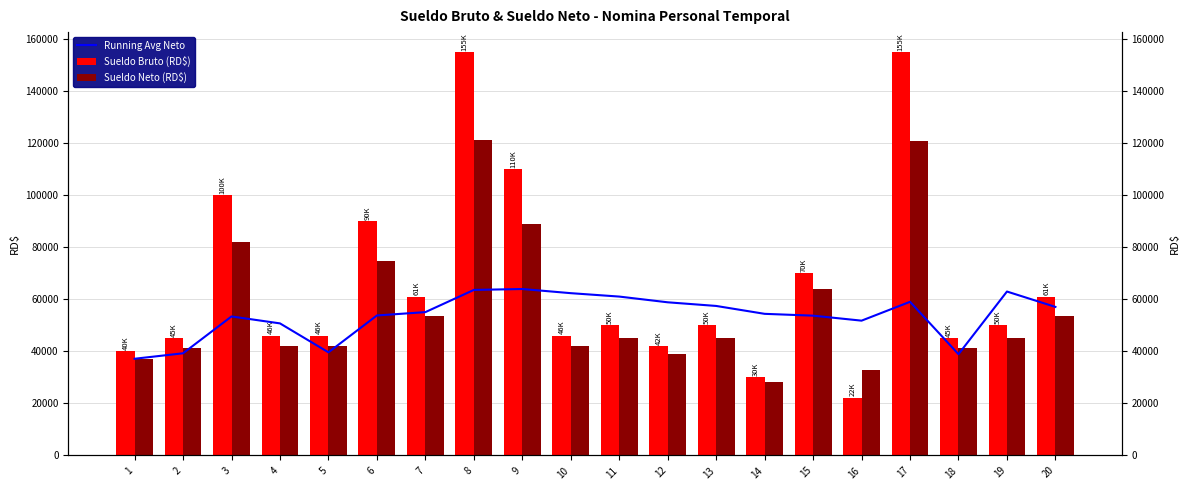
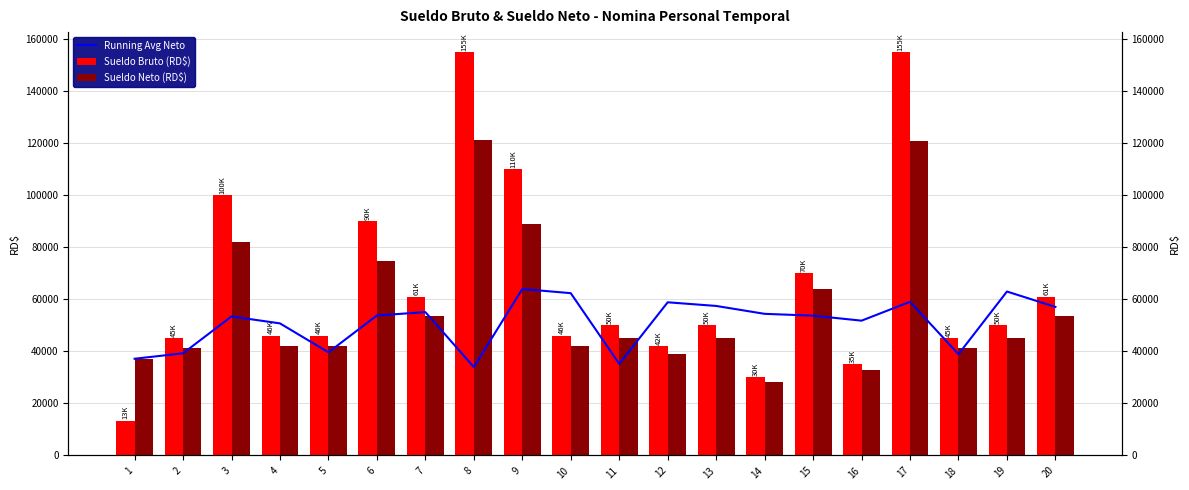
Sueldo Bruto (RD$), 1: 40K -> 13K
Running Avg Neto, 8: 64000 -> 34000
Running Avg Neto, 11: 61000 -> 35000
Sueldo Bruto (RD$), 16: 22K -> 35K
